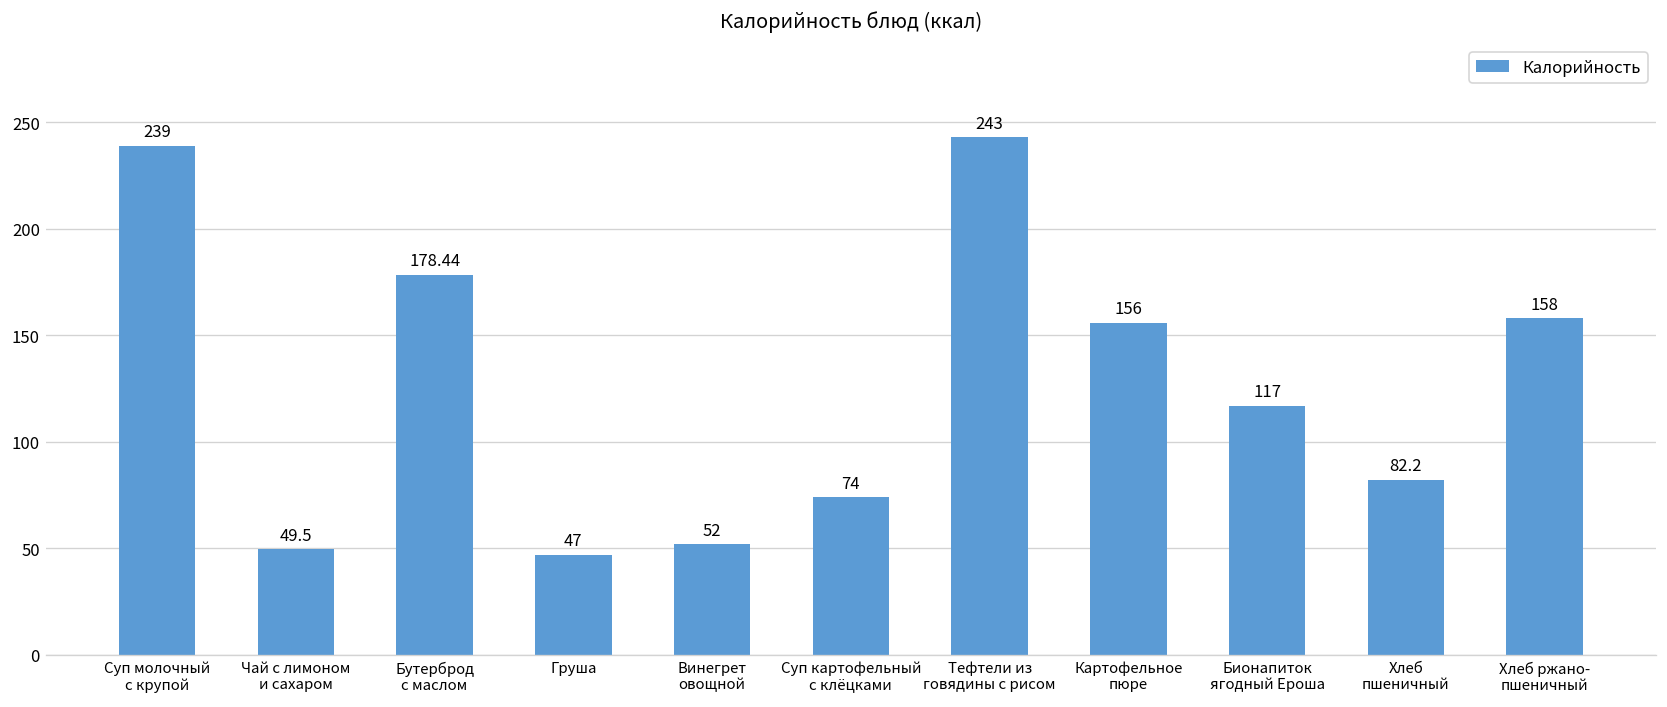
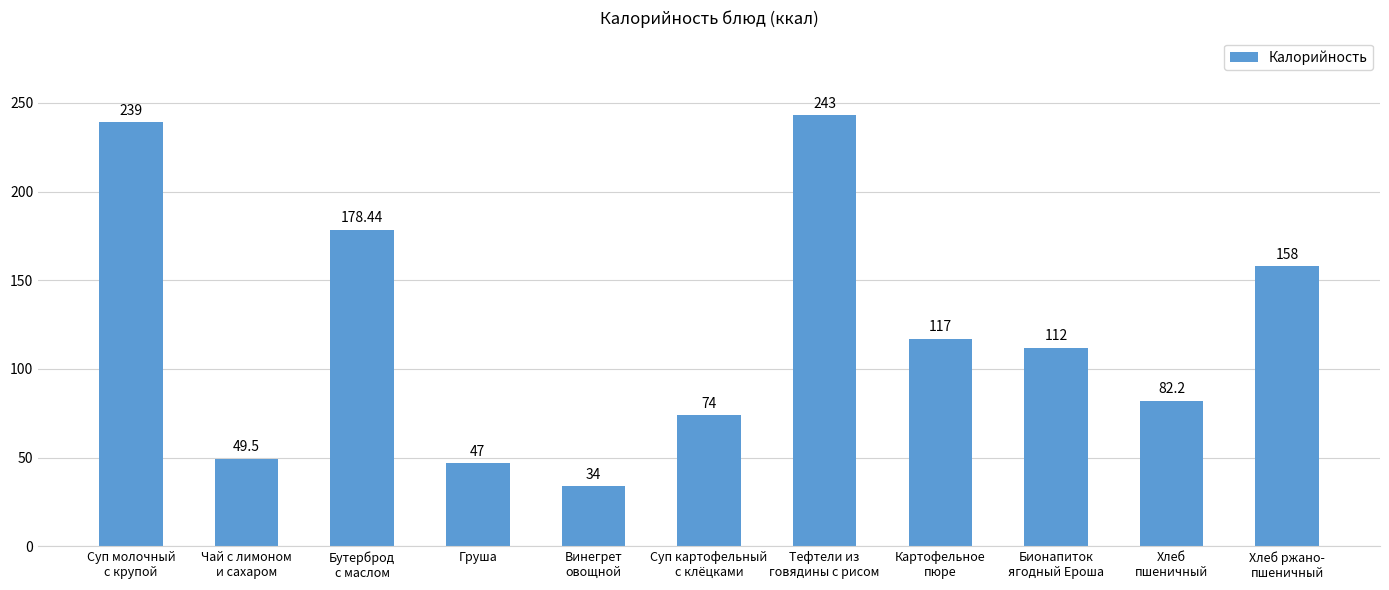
Винегрет овощной: 52 -> 34
Картофельное пюре: 156 -> 117
Бионапиток ягодный Ероша: 117 -> 112
